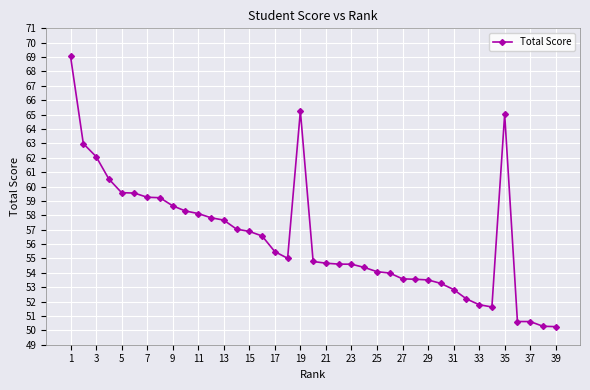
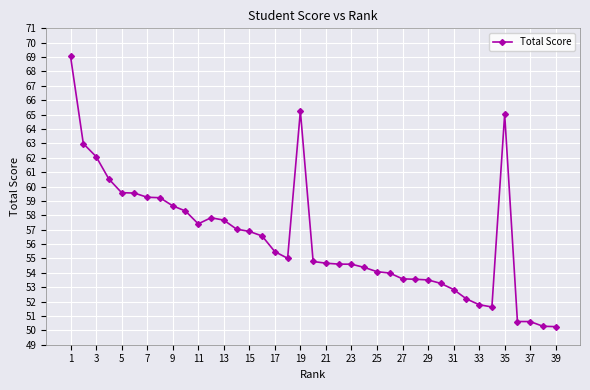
11: 58.1 -> 57.4
